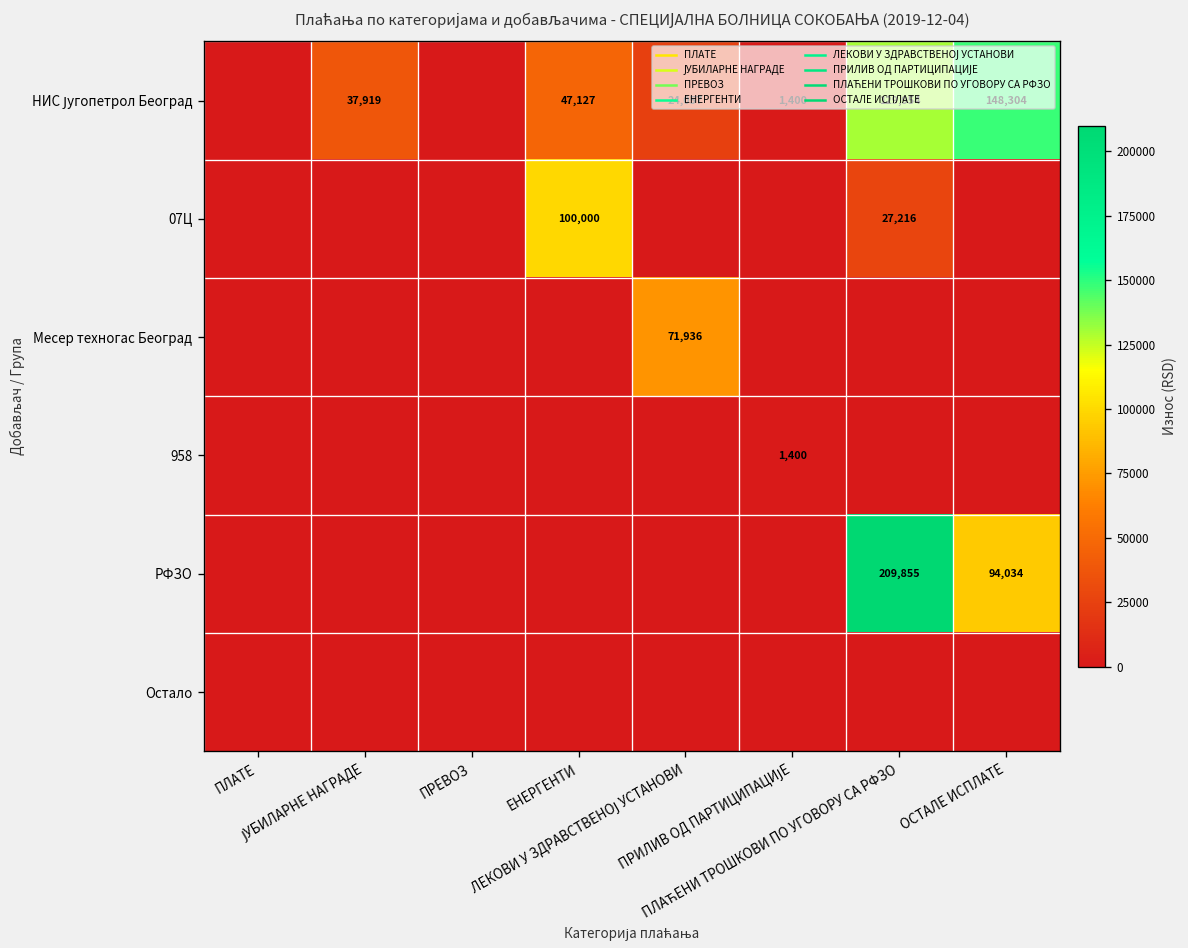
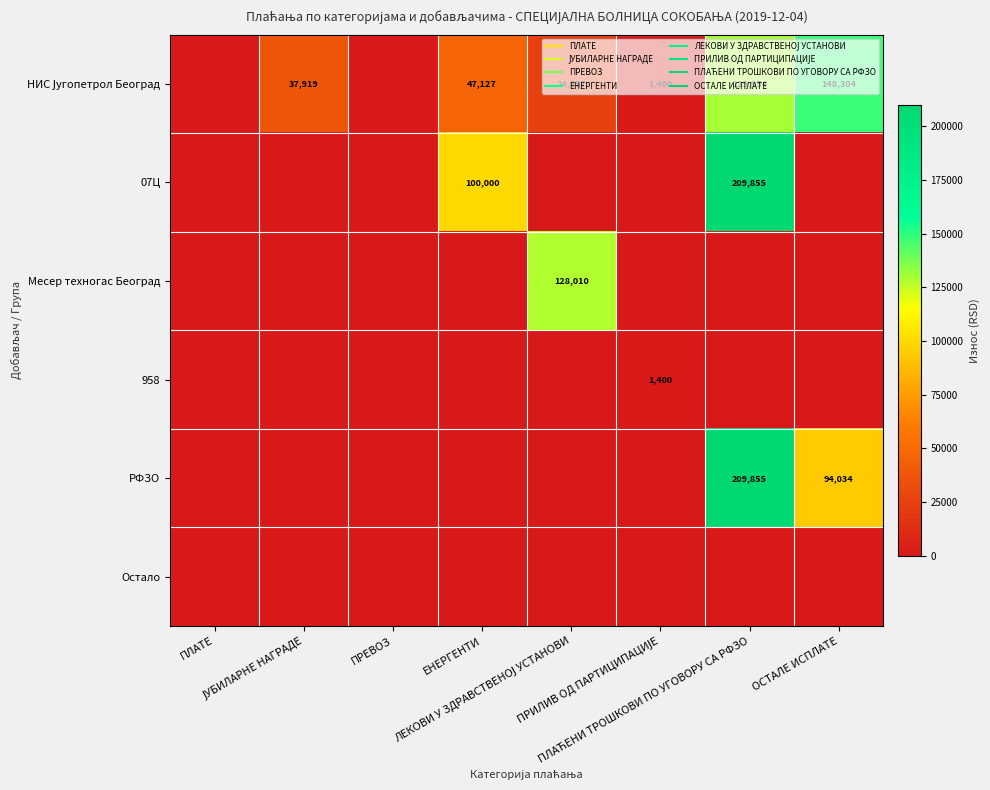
07Ц, ПЛАЋЕНИ ТРОШКОВИ ПО УГОВОРУ СА РФЗО: 27,216 -> 209,855
Месер техногас Београд, ЛЕКОВИ У ЗДРАВСТВЕНОЈ УСТАНОВИ: 71,936 -> 128,010
